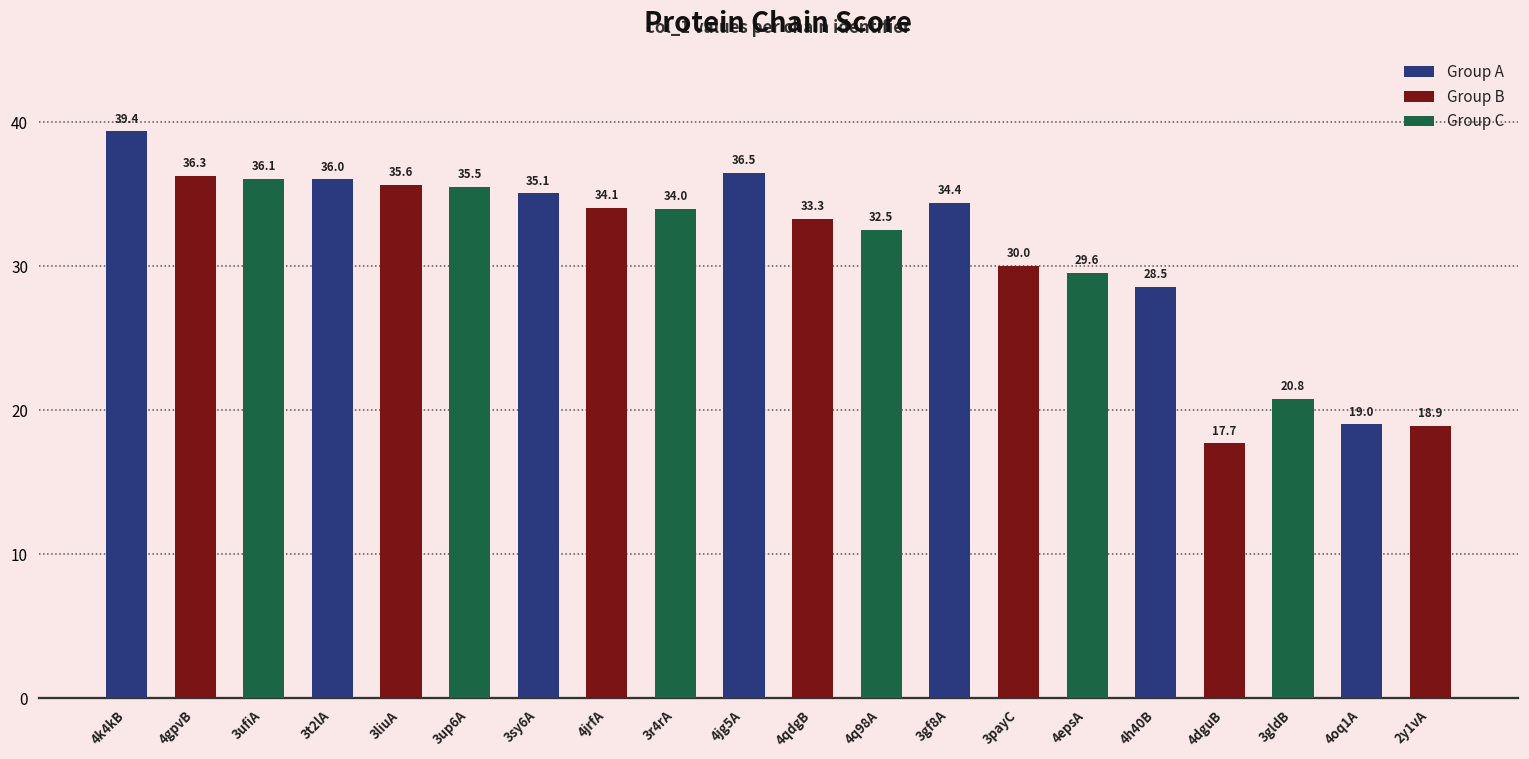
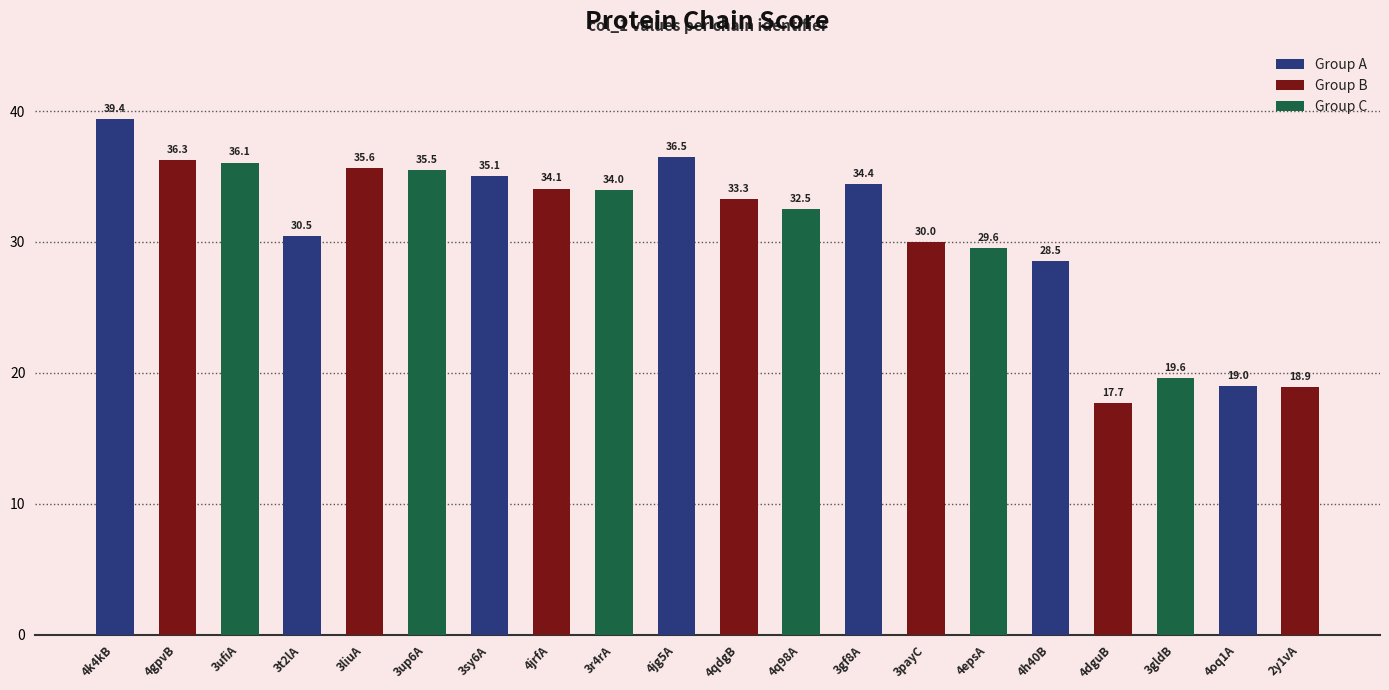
3t2lA: 36.0 -> 30.5
3gldB: 20.8 -> 19.6
